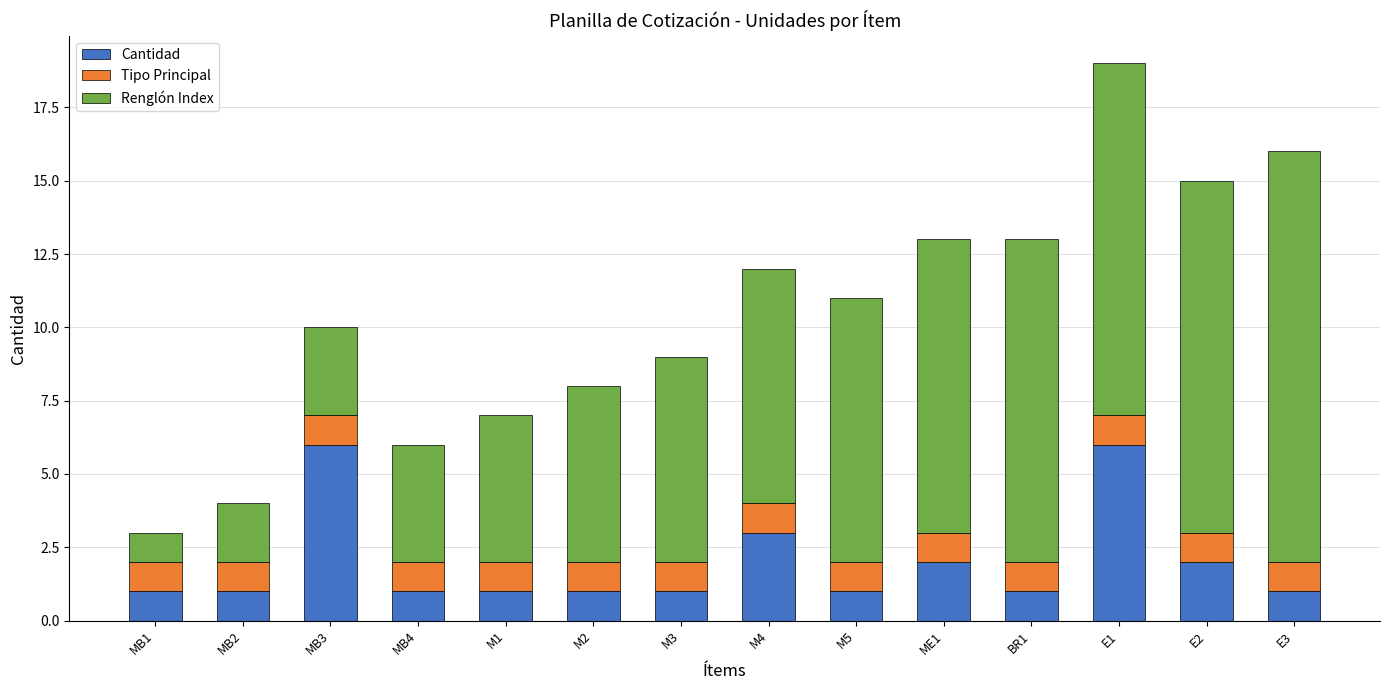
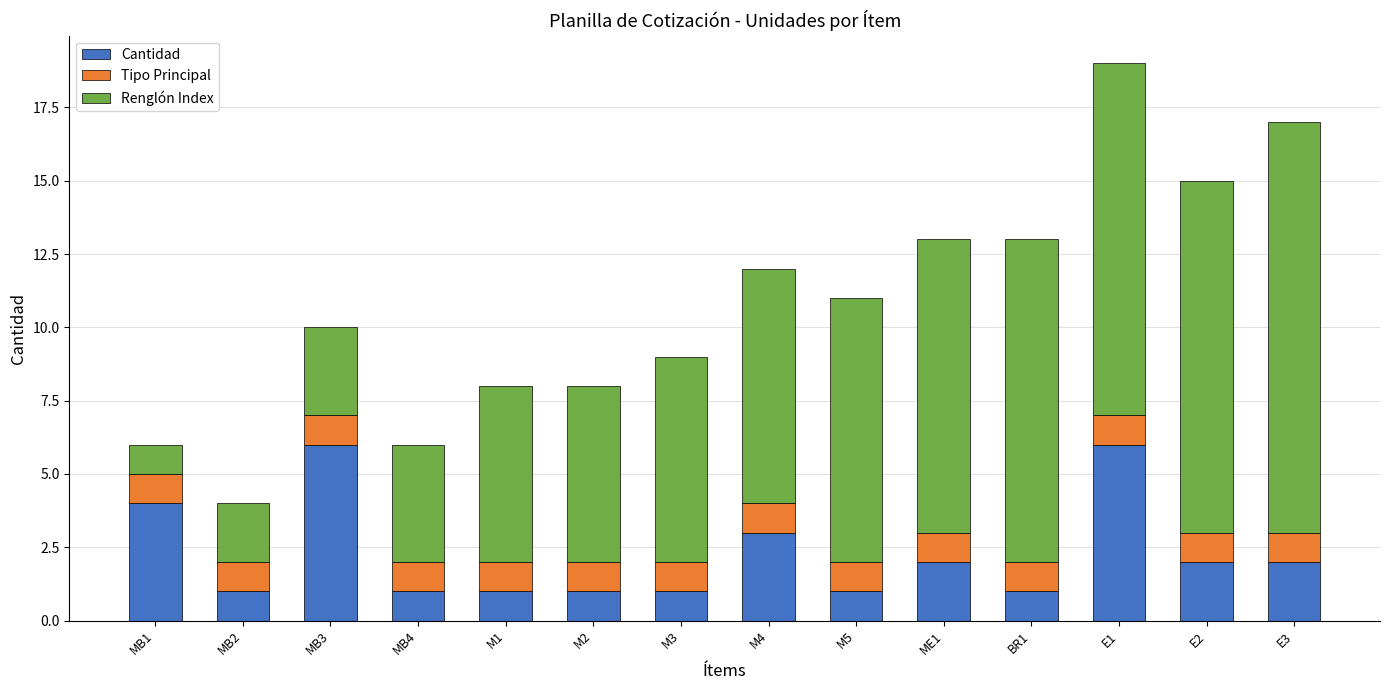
Cantidad, MB1: 1 -> 4
Renglón Index, M1: 5 -> 6
Cantidad, E3: 1 -> 2
